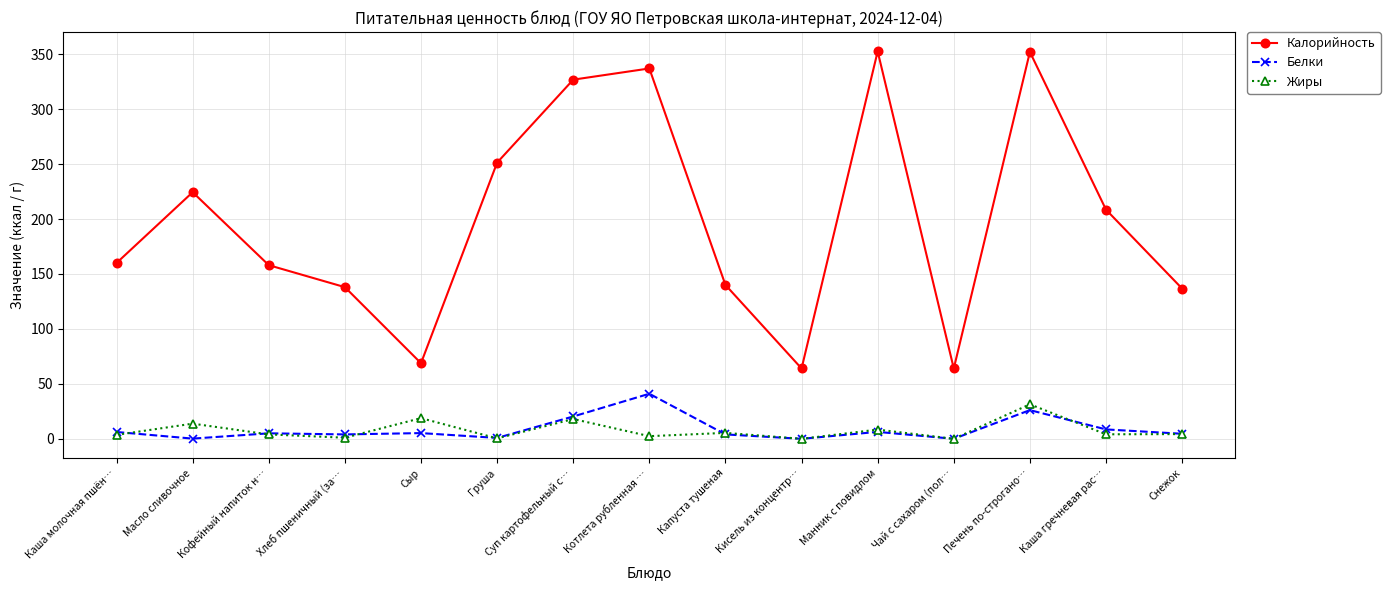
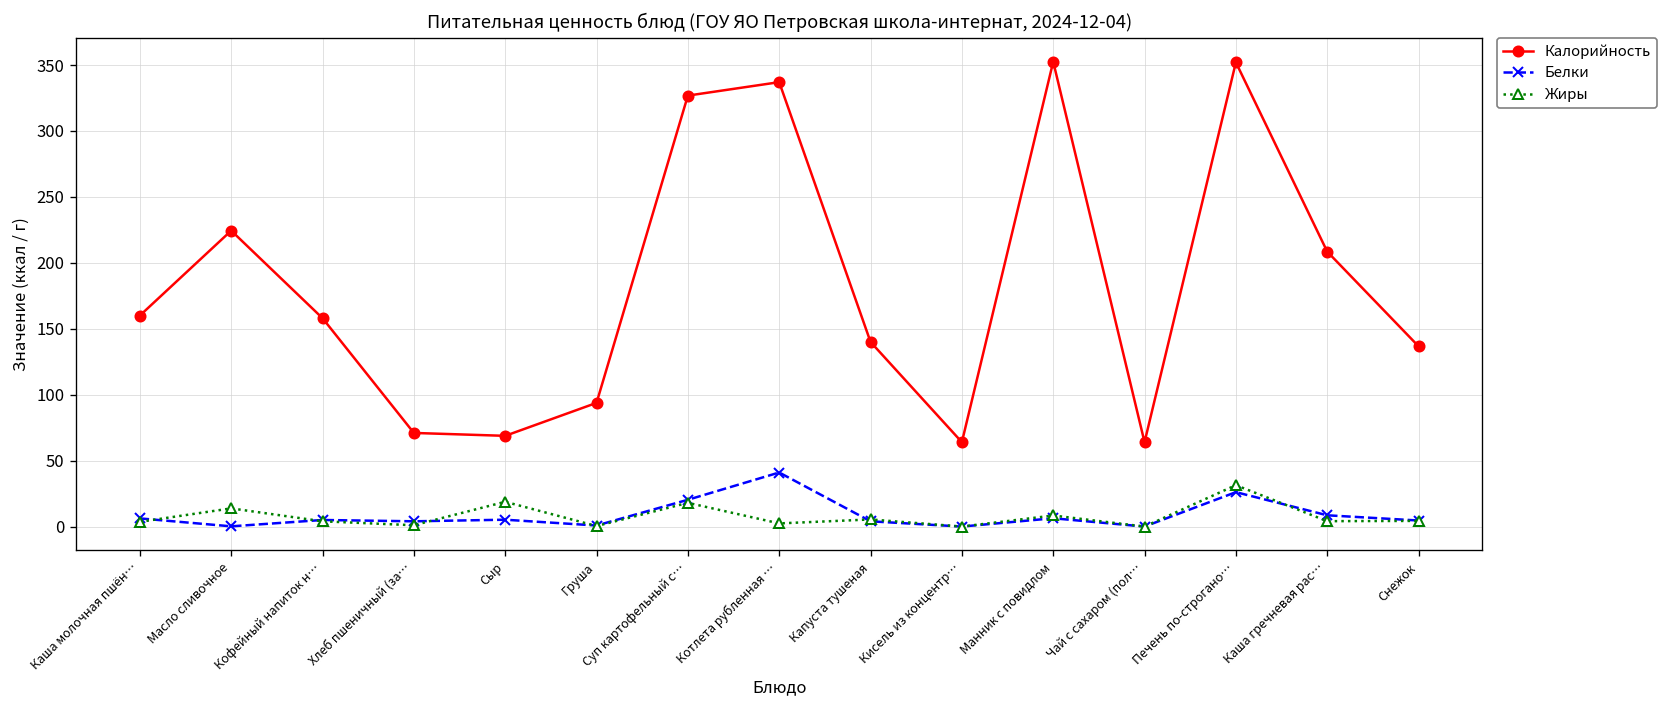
Калорийность, Хлеб пшеничный (за…: 138 -> 71
Калорийность, Груша: 251 -> 94
